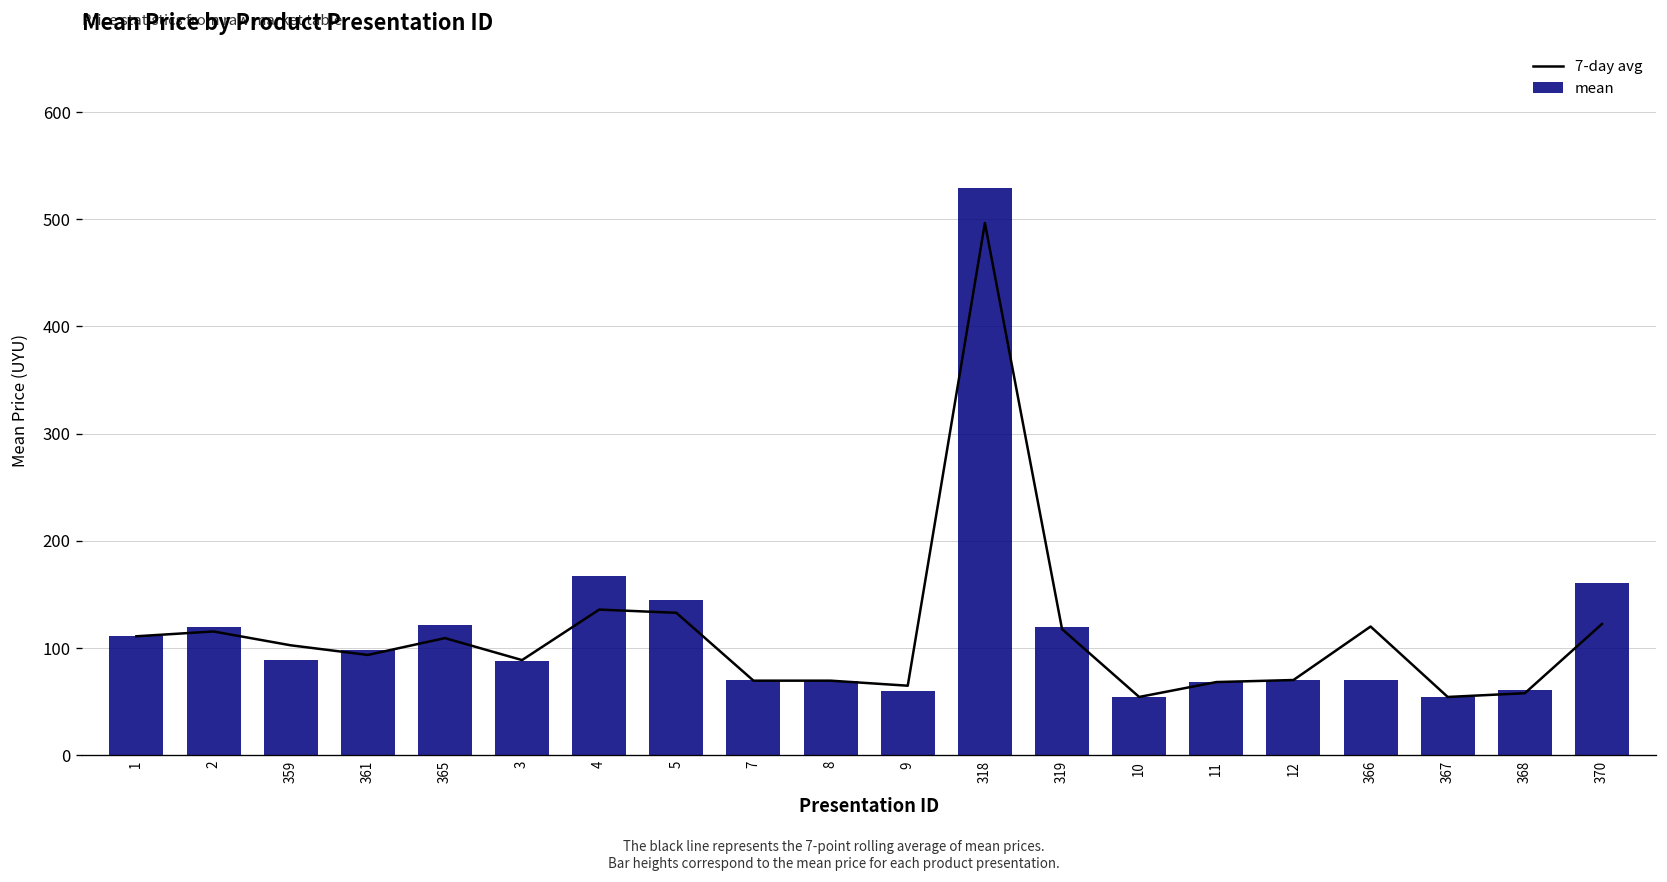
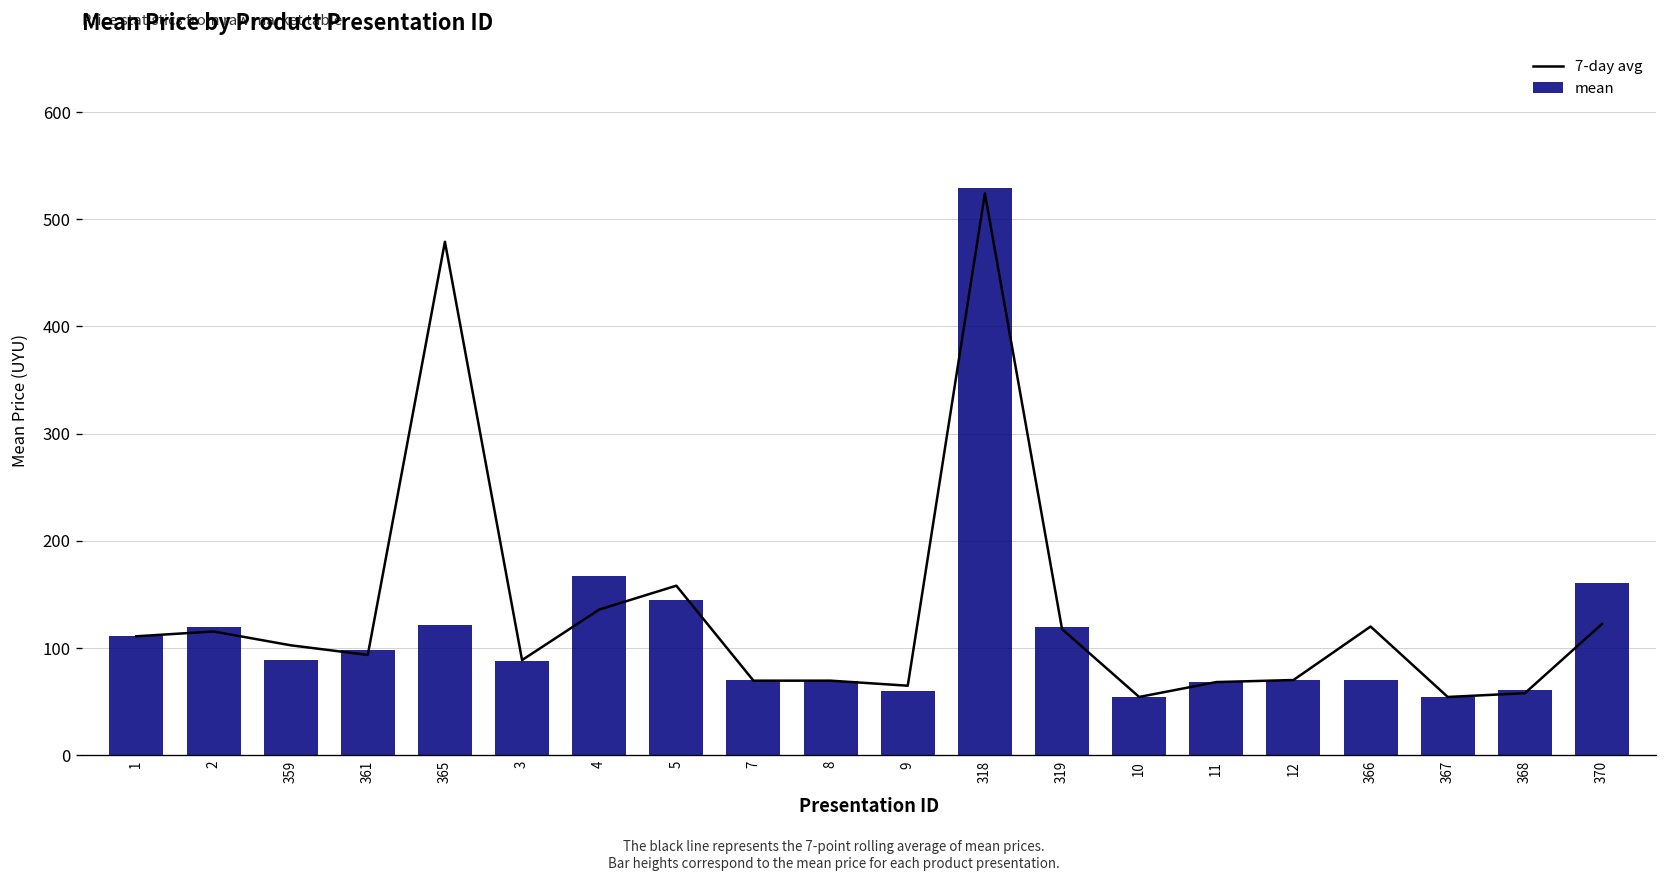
7-day avg, 365: 110 -> 480
7-day avg, 5: 130 -> 160
7-day avg, 318: 500 -> 520
